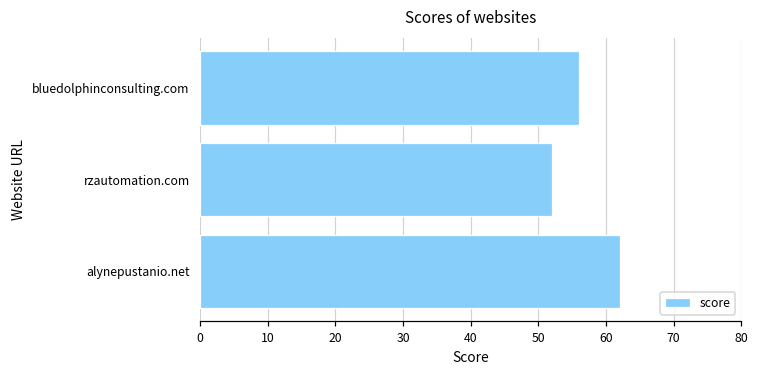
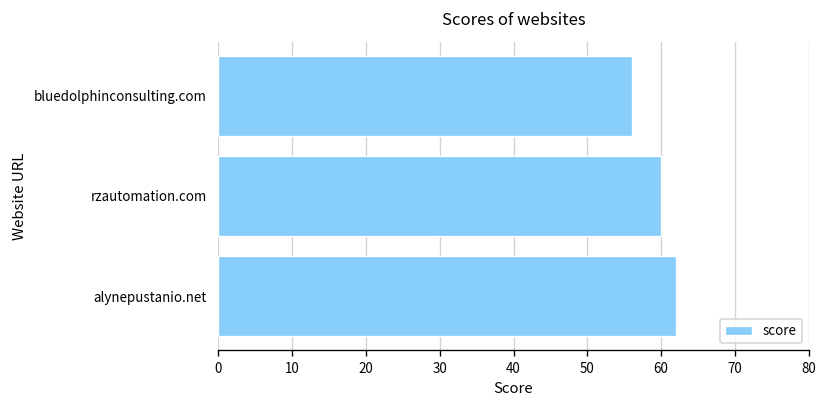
rzautomation.com: 52 -> 60
